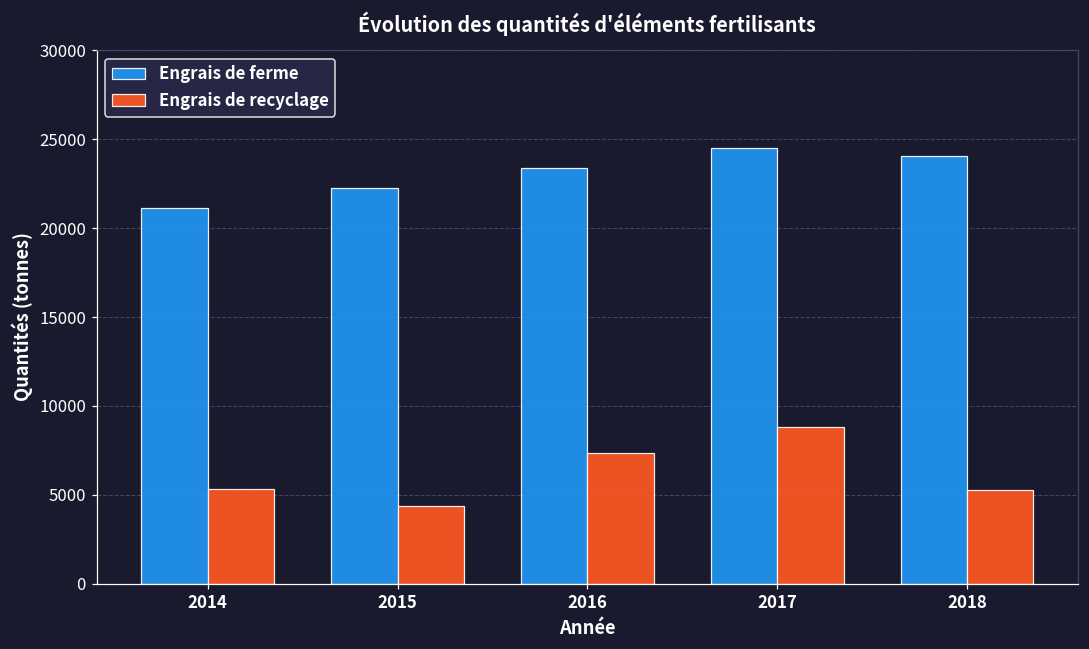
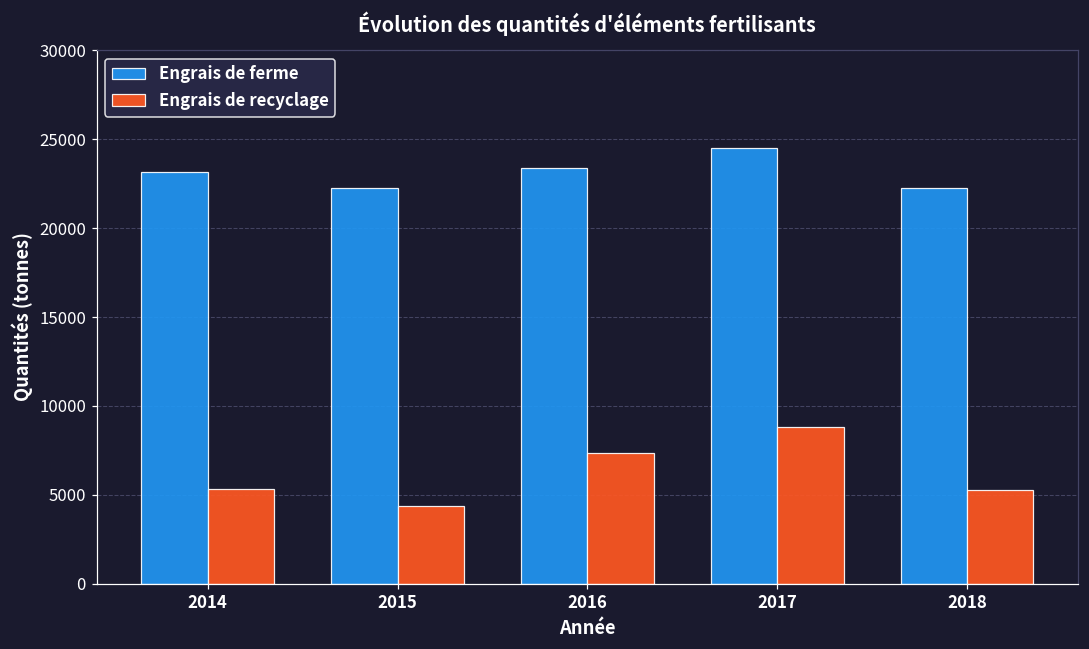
Engrais de ferme, 2014: 21200 -> 23200
Engrais de ferme, 2018: 24000 -> 22300
